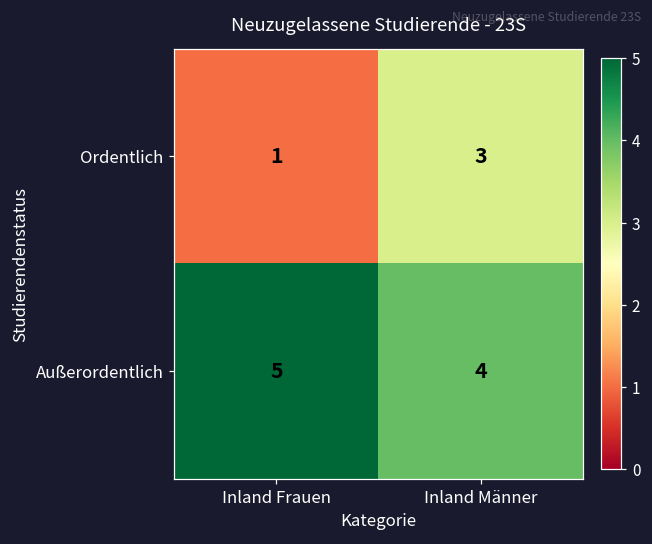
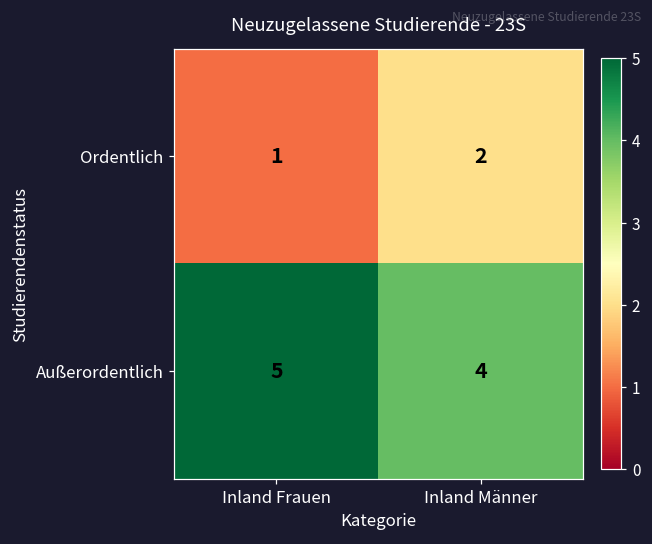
Ordentlich, Inland Männer: 3 -> 2
